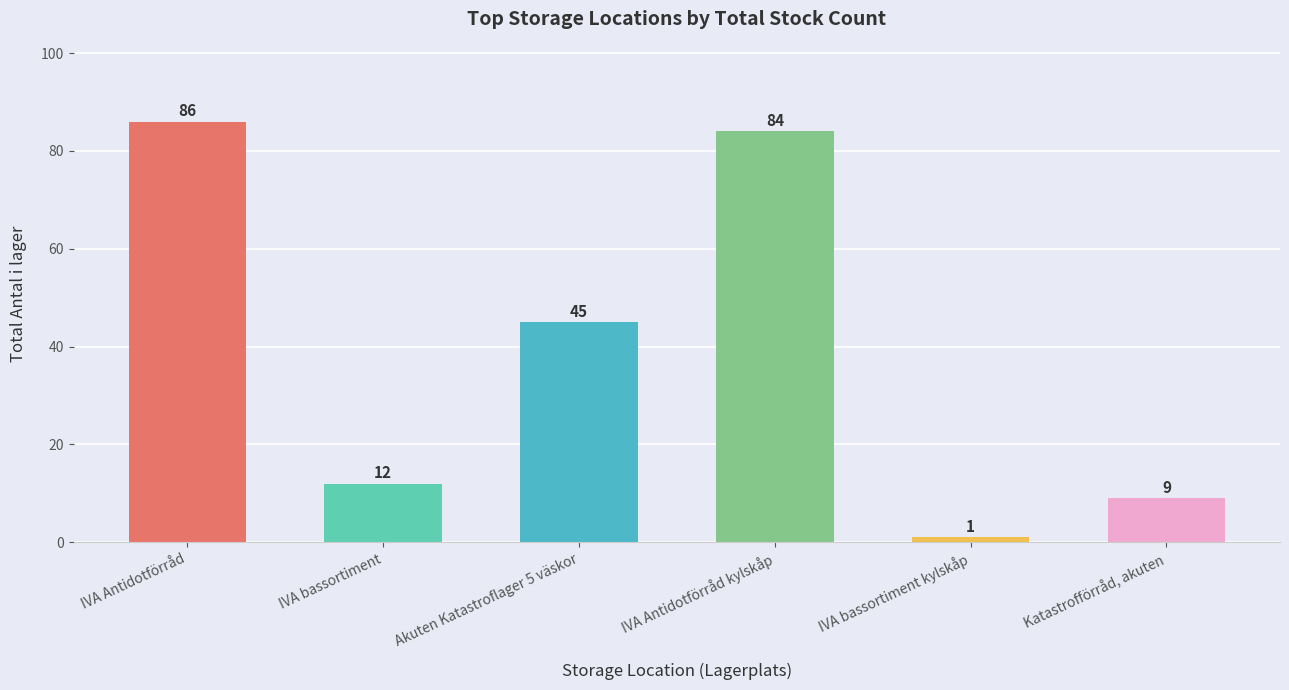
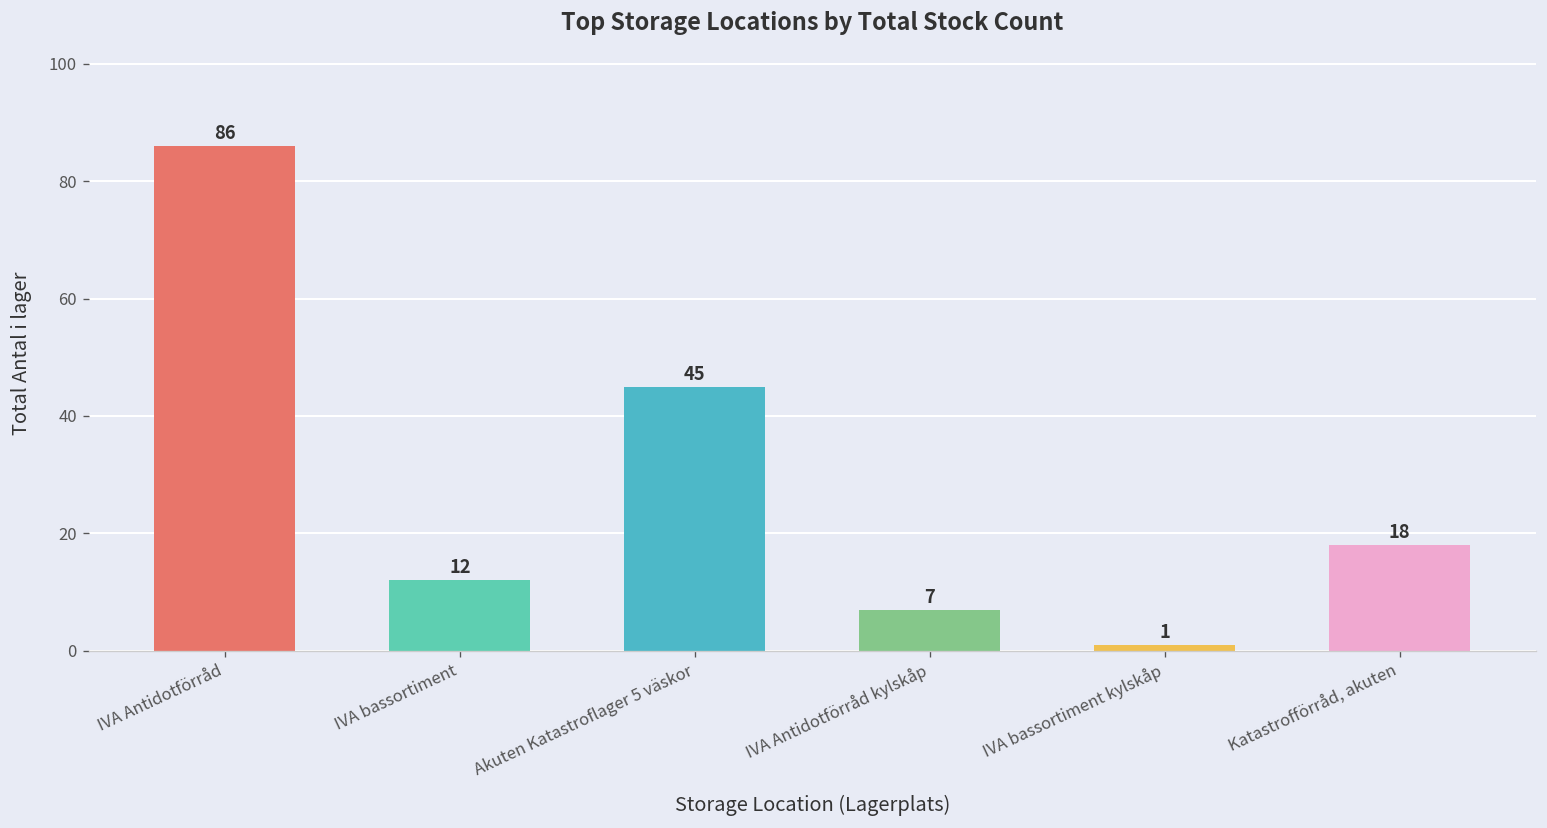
IVA Antidotförråd kylskåp: 84 -> 7
Katastrofförråd, akuten: 9 -> 18
